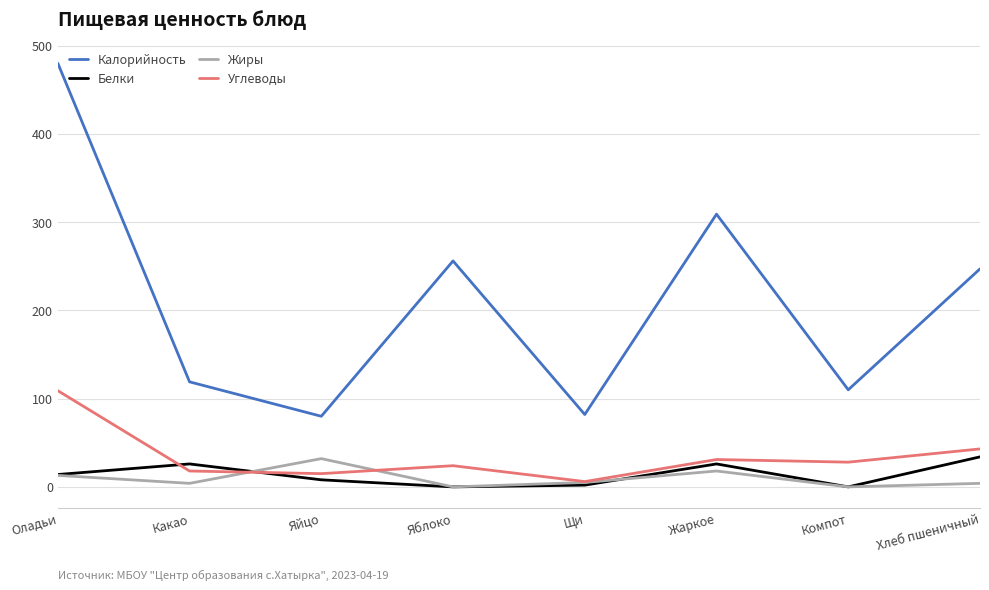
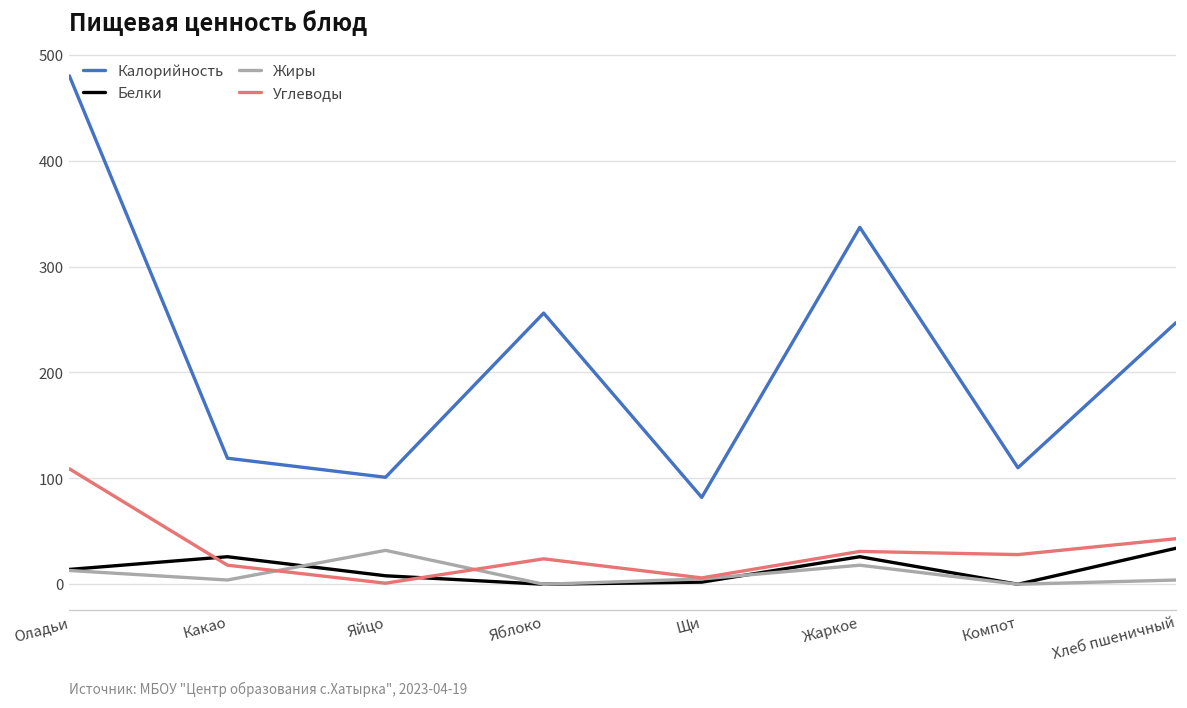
Калорийность, Яйцо: 80 -> 100
Углеводы, Яйцо: 20 -> 0
Калорийность, Жаркое: 310 -> 340
